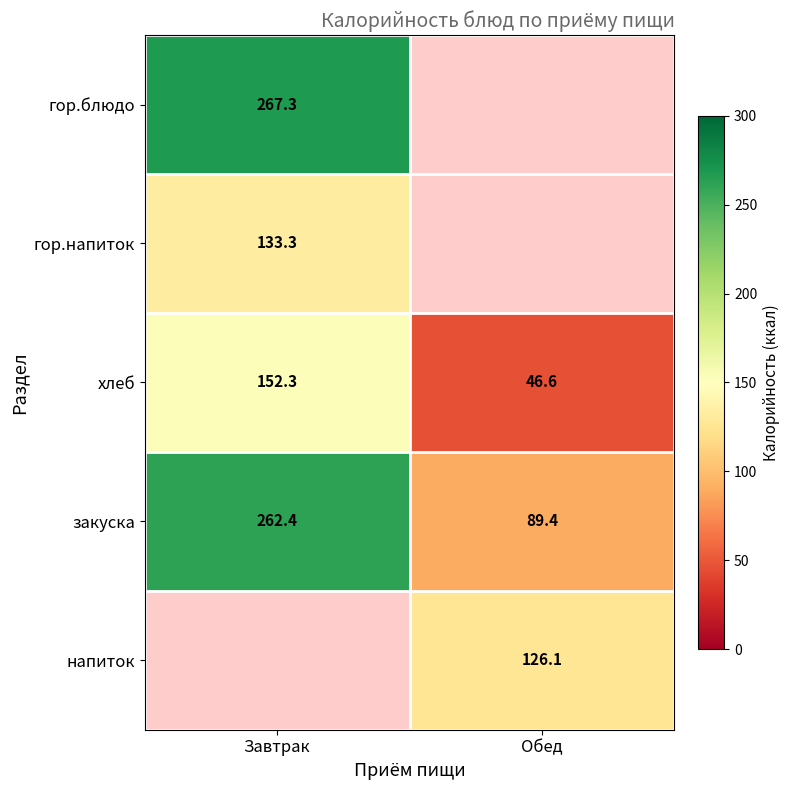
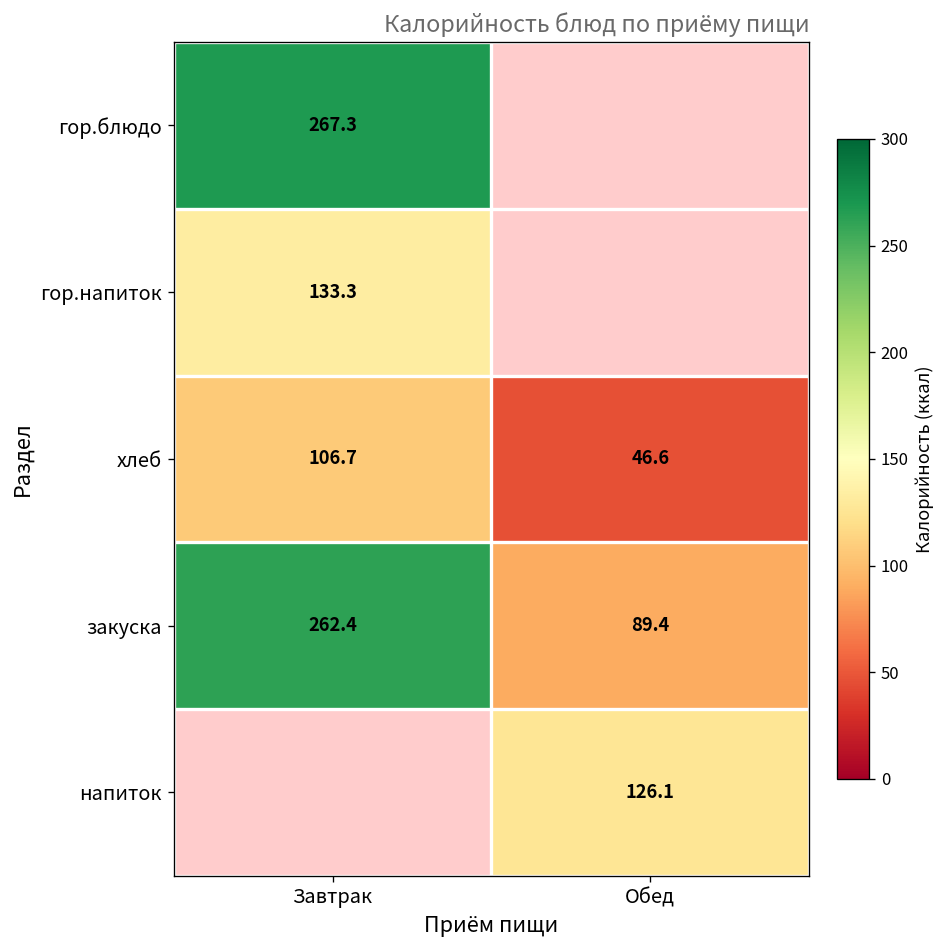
хлеб, Завтрак: 152.3 -> 106.7
